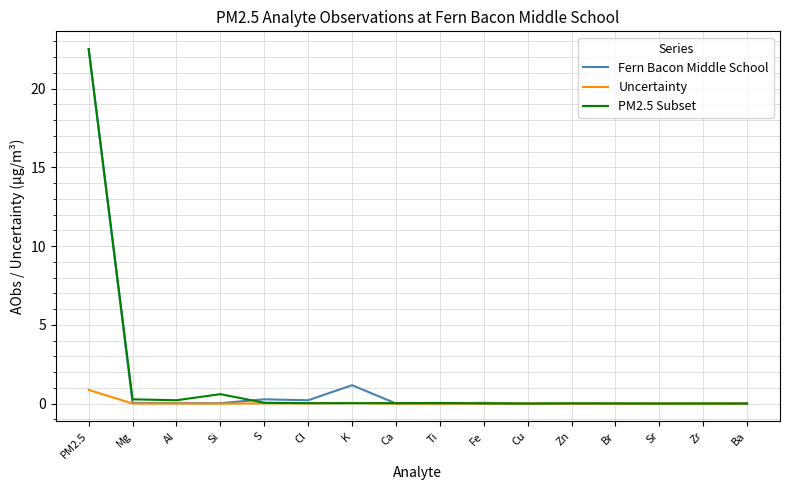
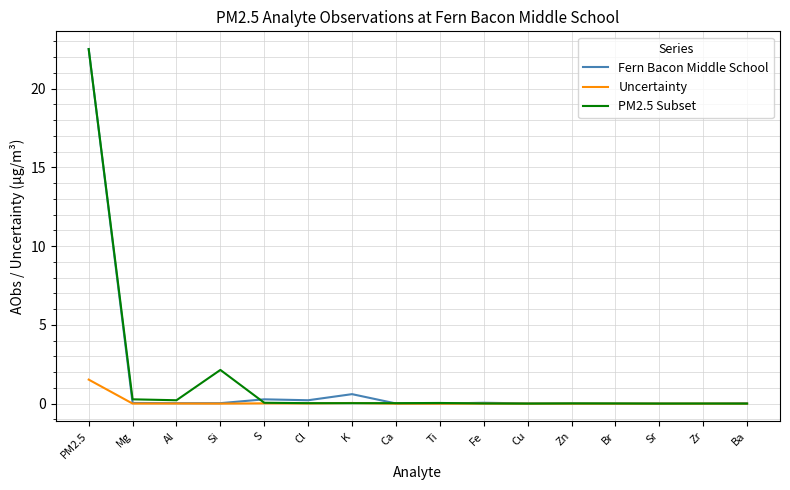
Uncertainty, PM2.5: 0.9 -> 1.5
PM2.5 Subset, Si: 0.6 -> 2.1
Fern Bacon Middle School, K: 1.2 -> 0.6
